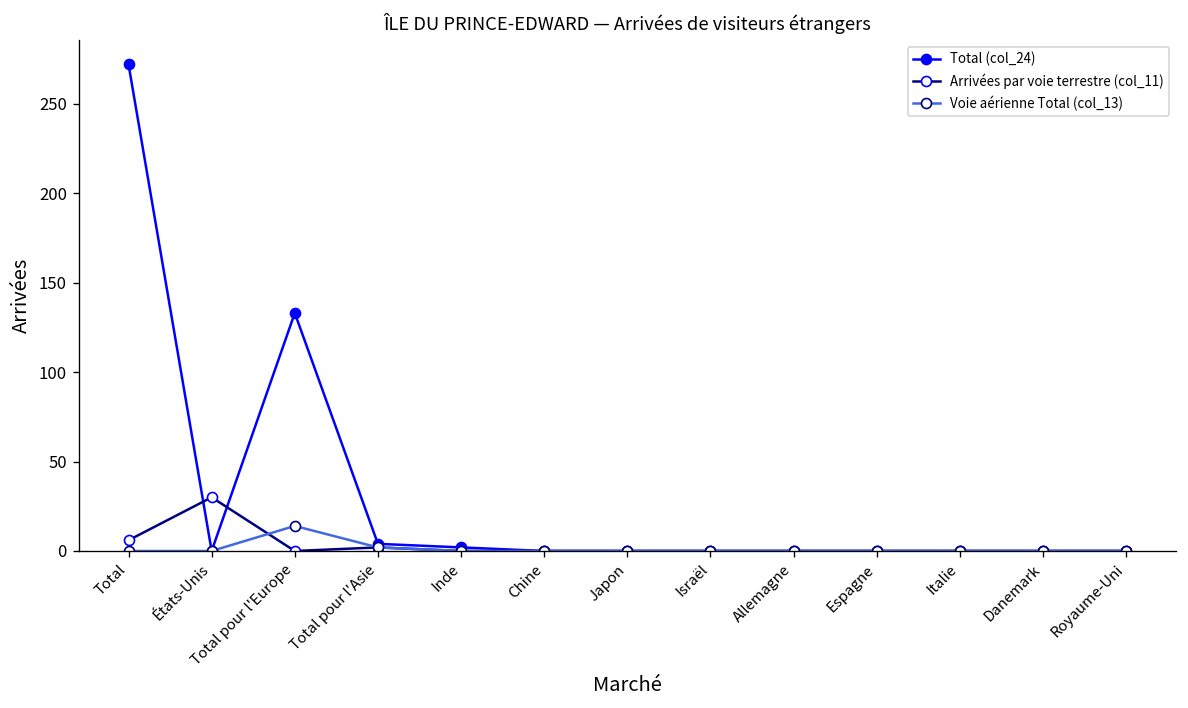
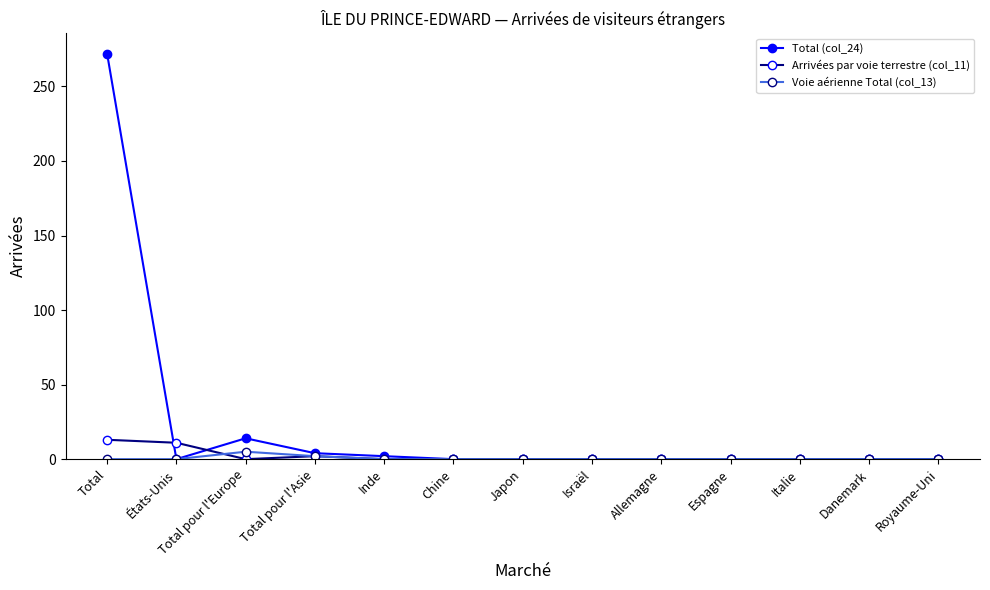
Arrivées par voie terrestre (col_11), Total: 6 -> 13
Arrivées par voie terrestre (col_11), États-Unis: 30 -> 11
Total (col_24), Total pour l'Europe: 133 -> 14
Voie aérienne Total (col_13), Total pour l'Europe: 14 -> 5
